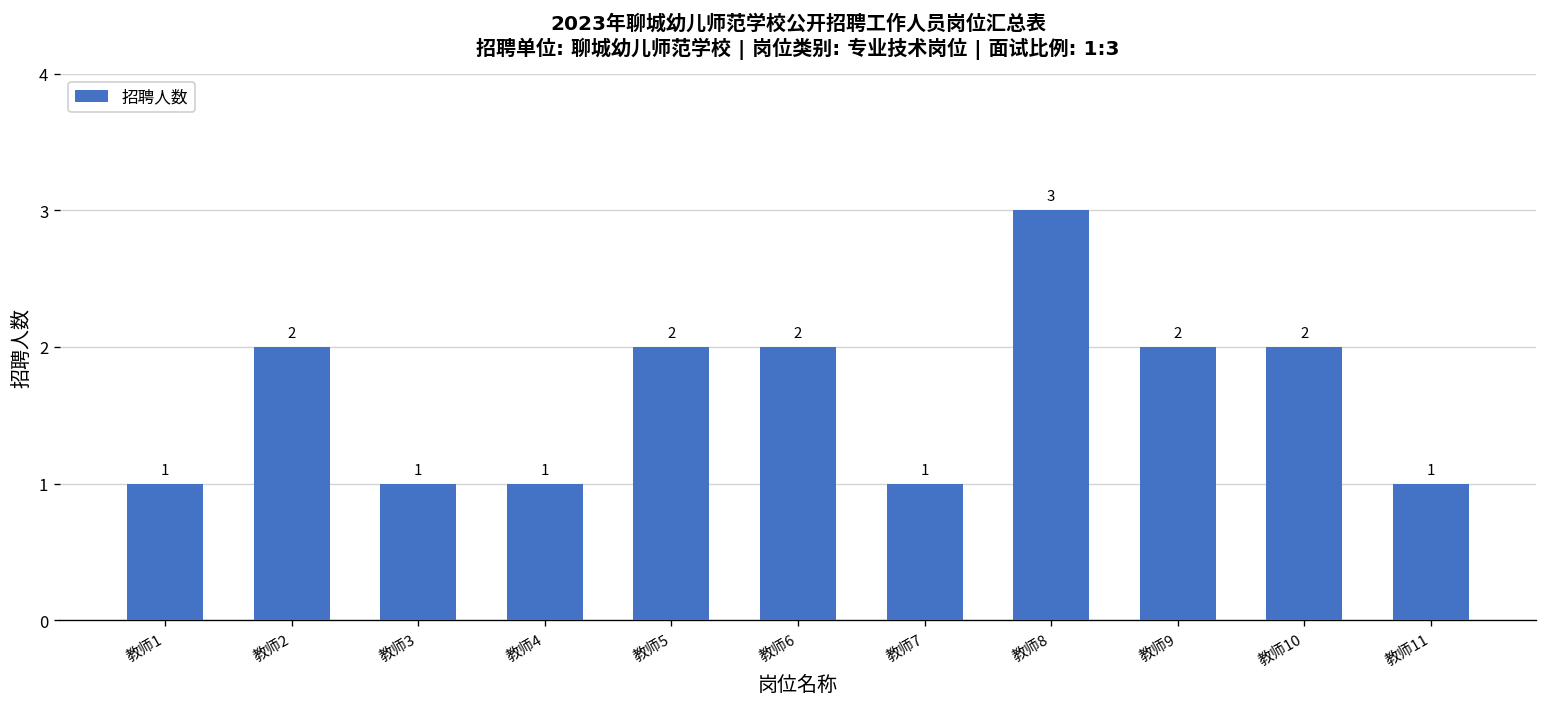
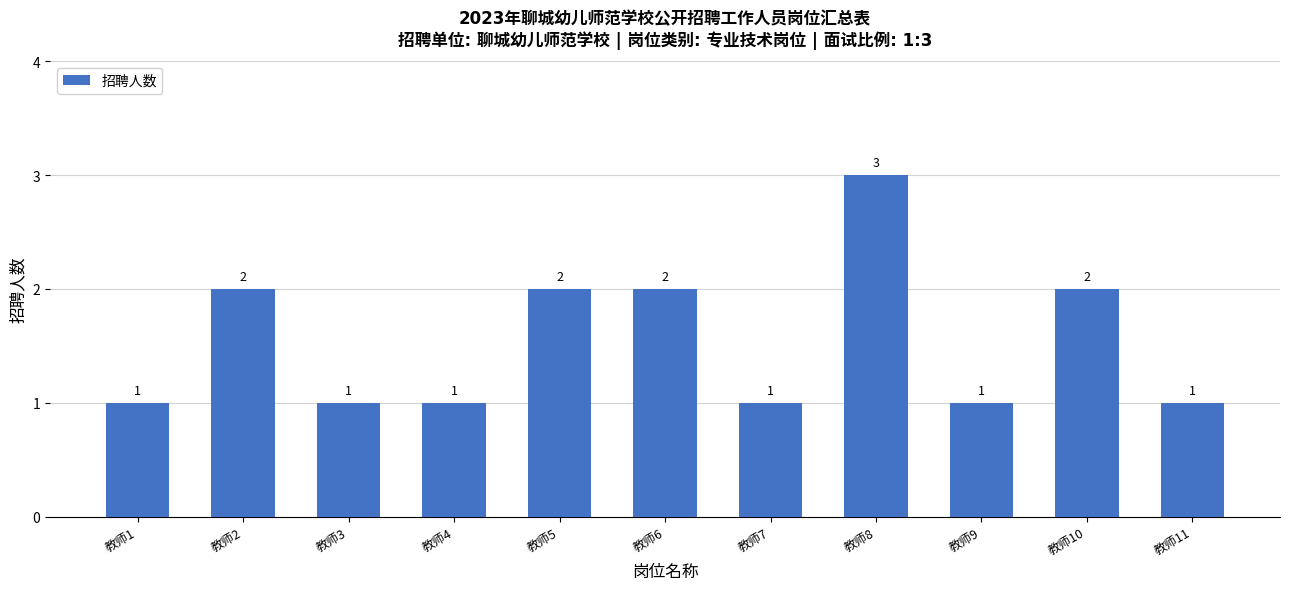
教师9: 2 -> 1
